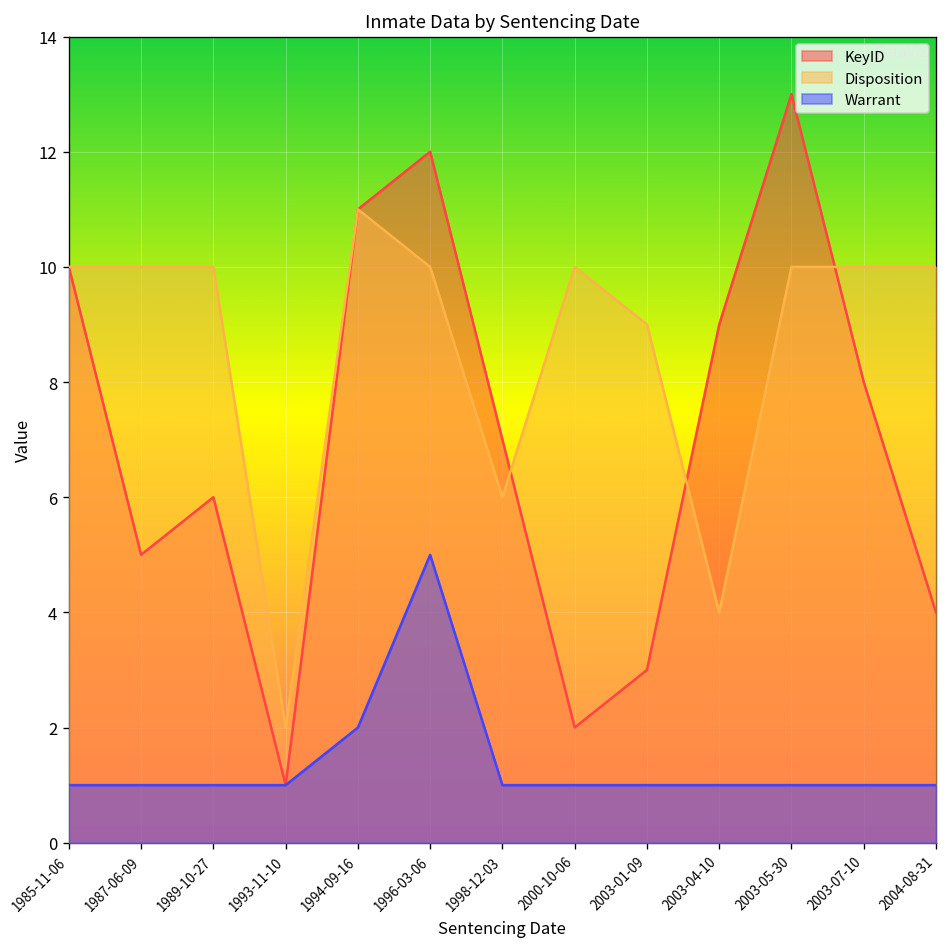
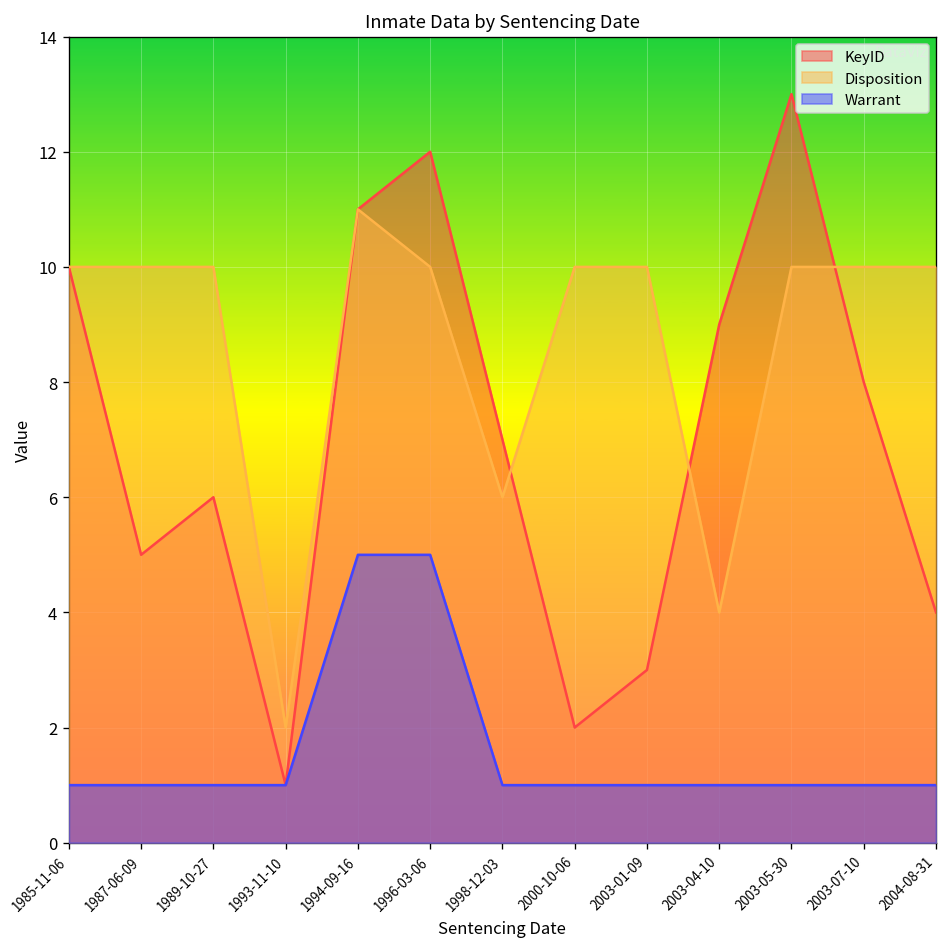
Warrant, 1994-09-16: 2 -> 5
Disposition, 2003-01-09: 9 -> 10
